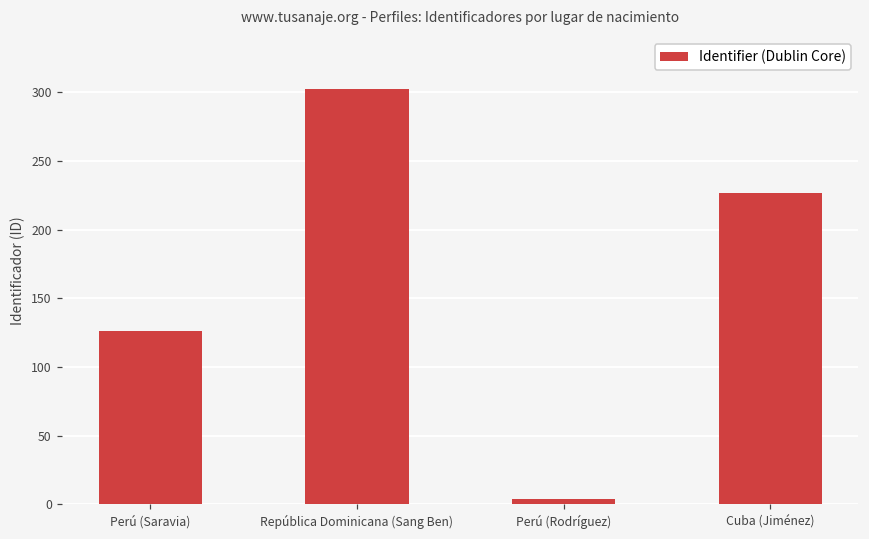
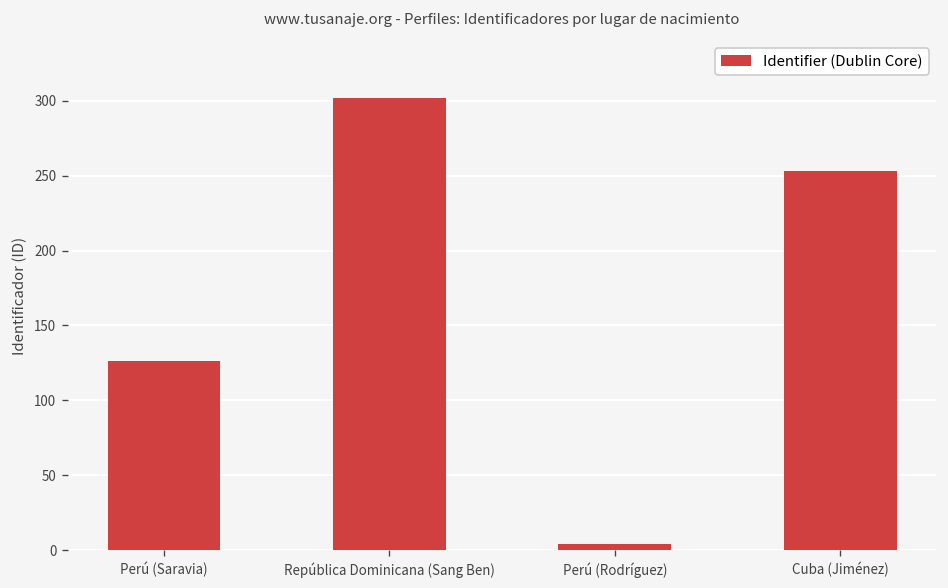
Cuba (Jiménez): 227 -> 253
